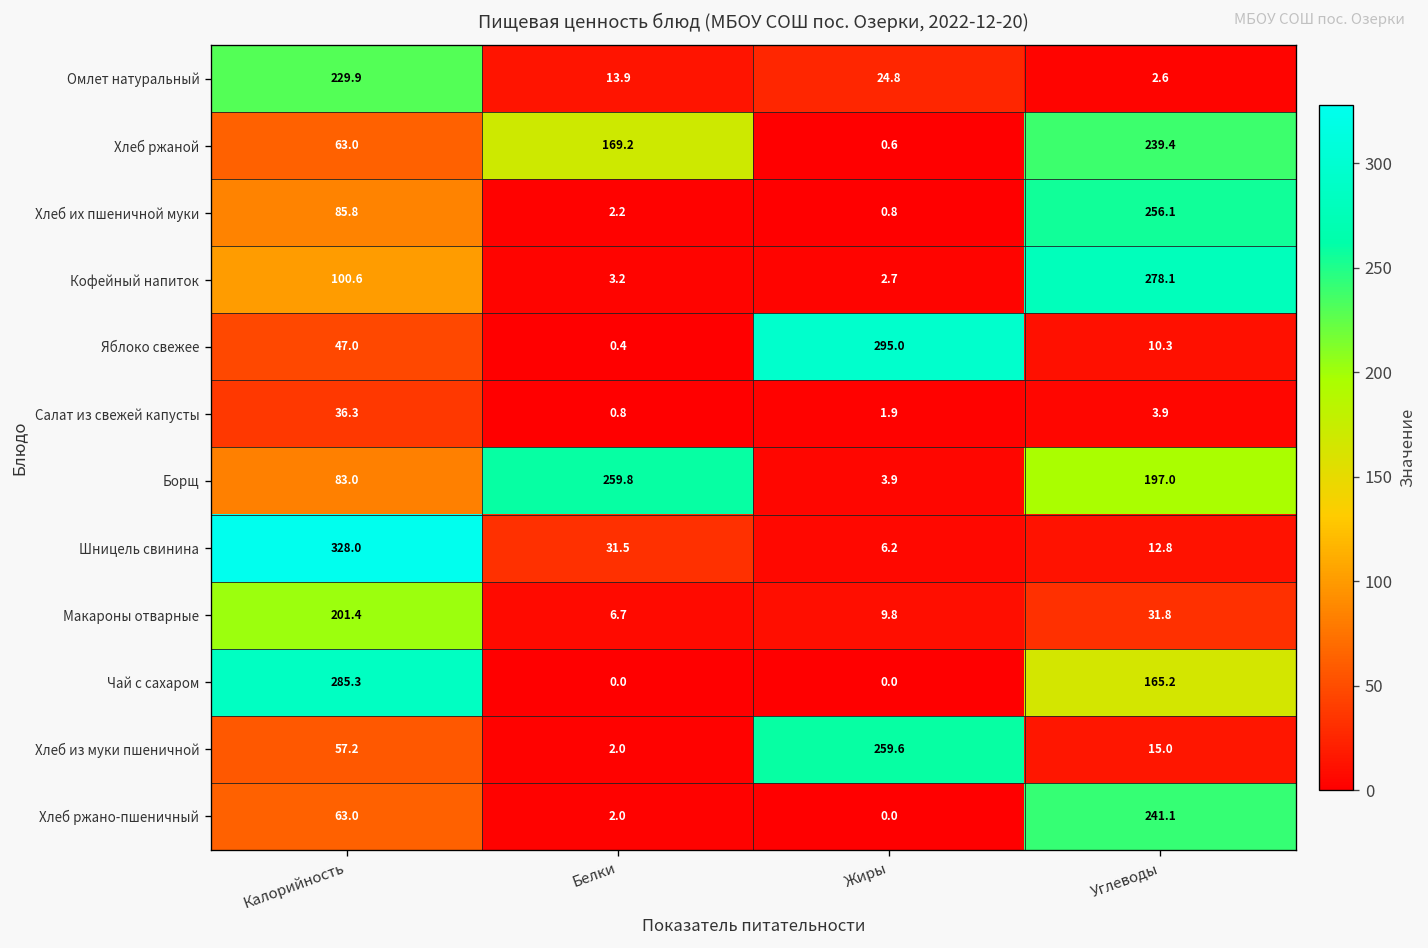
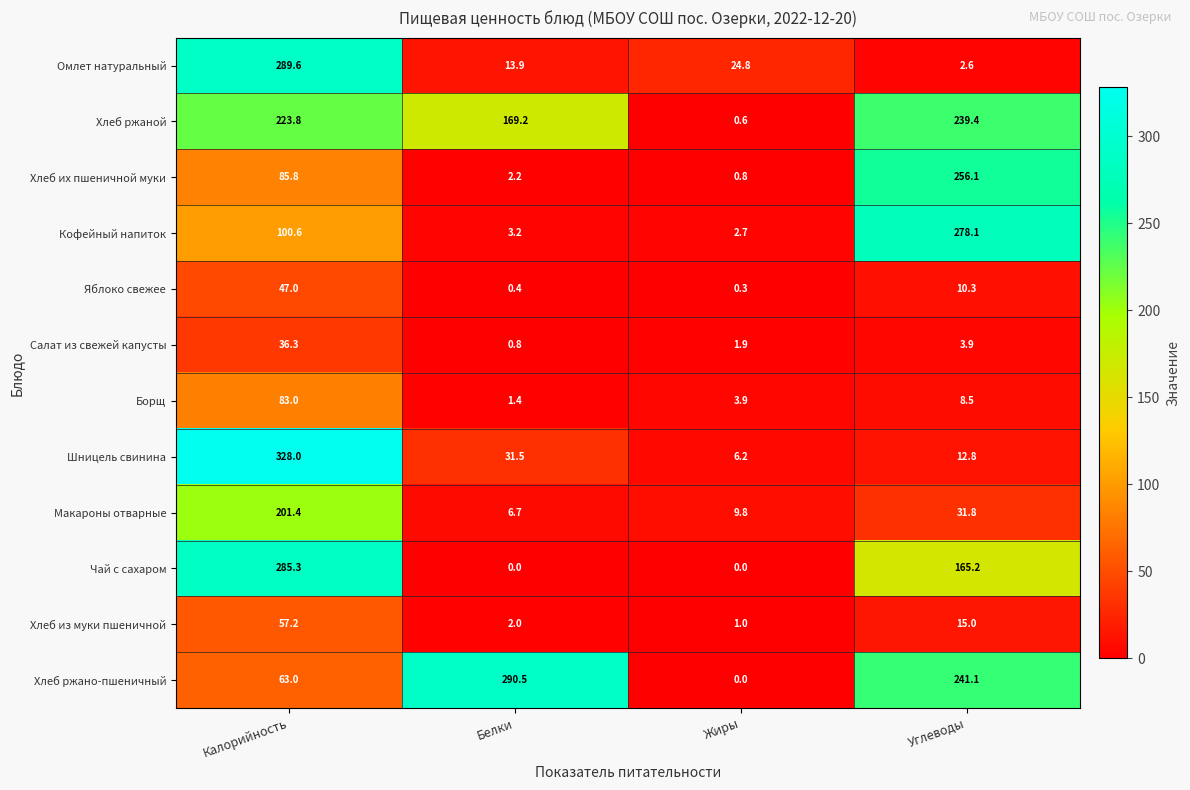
Омлет натуральный, Калорийность: 229.9 -> 289.6
Хлеб ржаной, Калорийность: 63.0 -> 223.8
Яблоко свежее, Жиры: 295.0 -> 0.3
Борщ, Белки: 259.8 -> 1.4
Борщ, Углеводы: 197.0 -> 8.5
Хлеб из муки пшеничной, Жиры: 259.6 -> 1.0
Хлеб ржано-пшеничный, Белки: 2.0 -> 290.5
